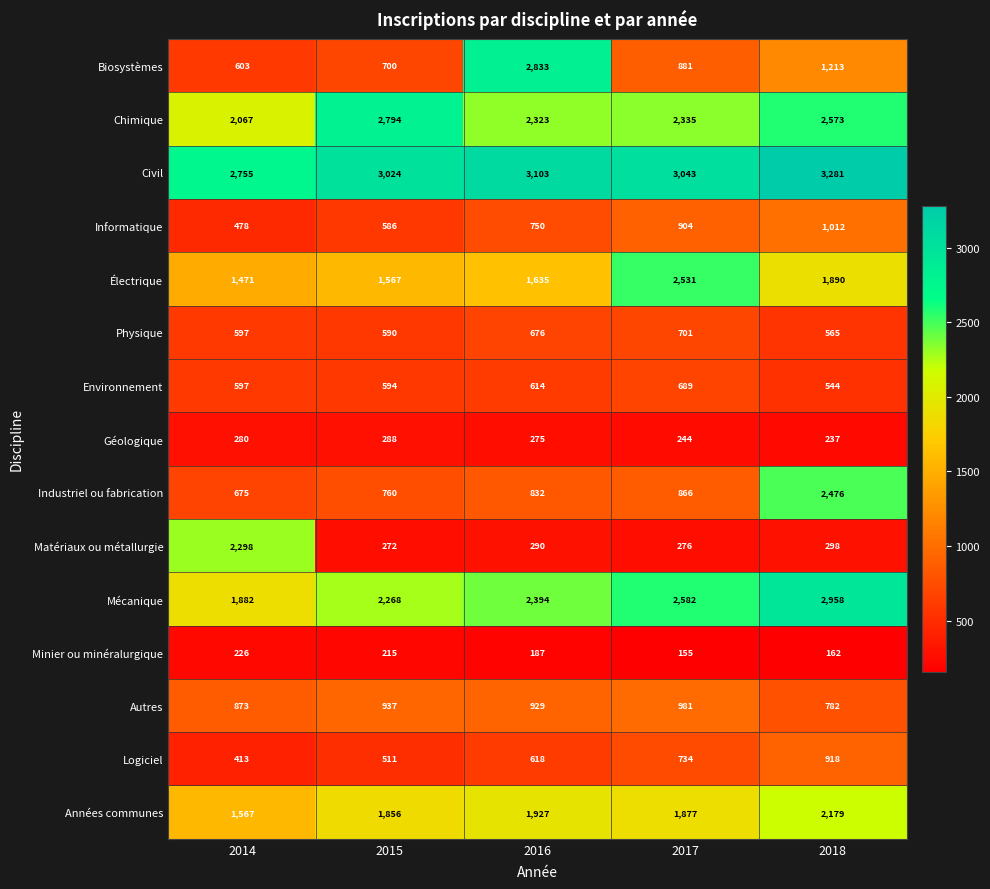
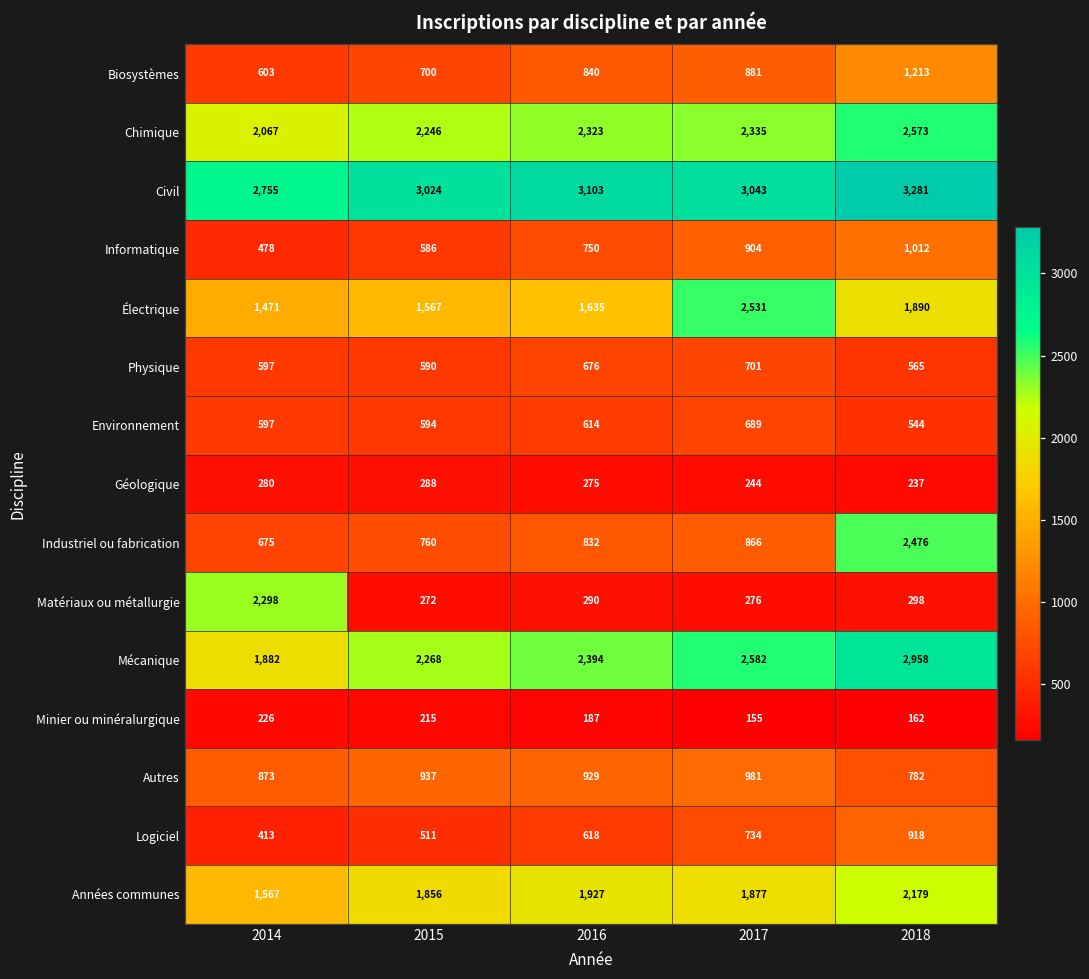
Biosystèmes, 2016: 2,833 -> 840
Chimique, 2015: 2,794 -> 2,246
